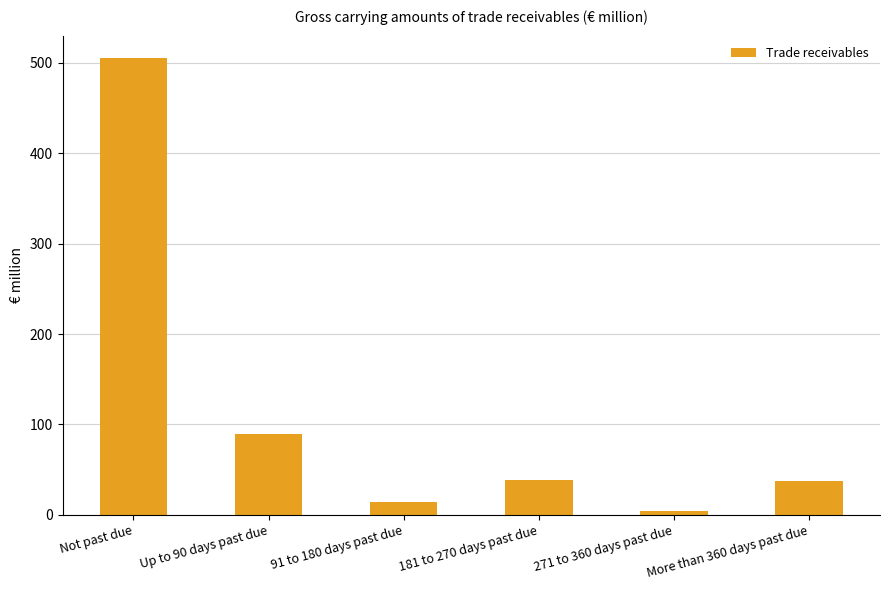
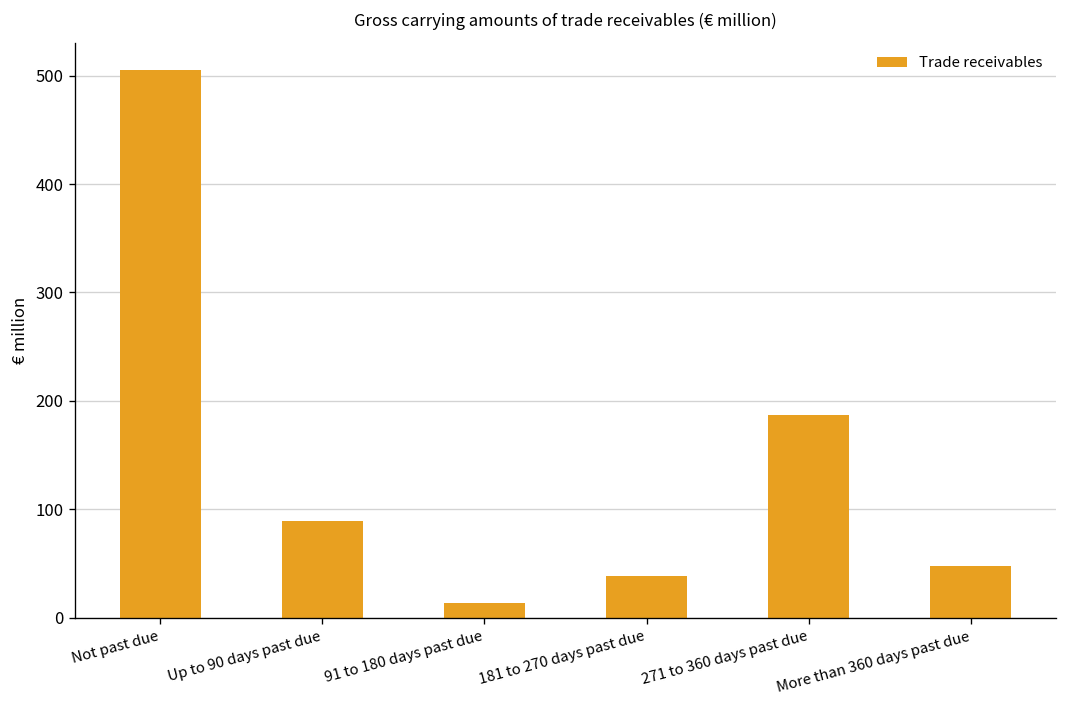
271 to 360 days past due: 0 -> 190
More than 360 days past due: 40 -> 50
